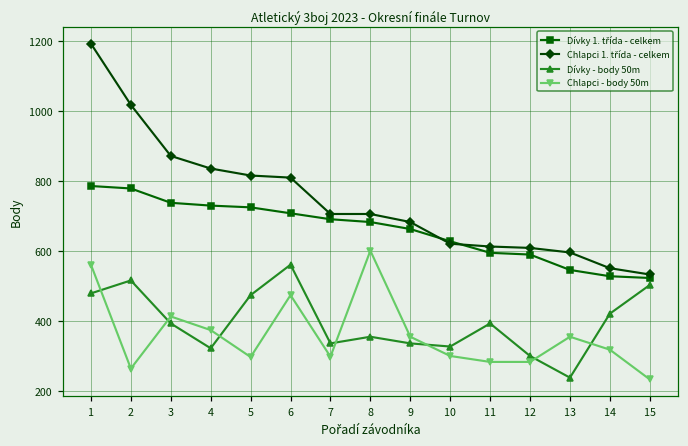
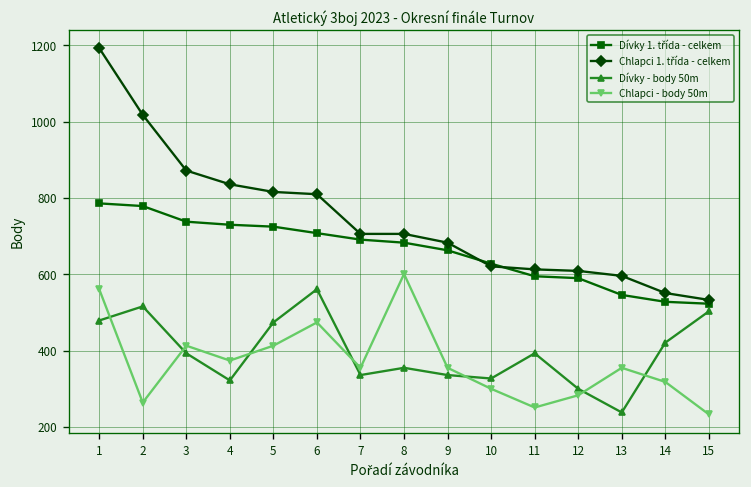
Chlapci - body 50m, 5: 300 -> 410
Chlapci - body 50m, 7: 300 -> 360
Chlapci - body 50m, 11: 280 -> 250
